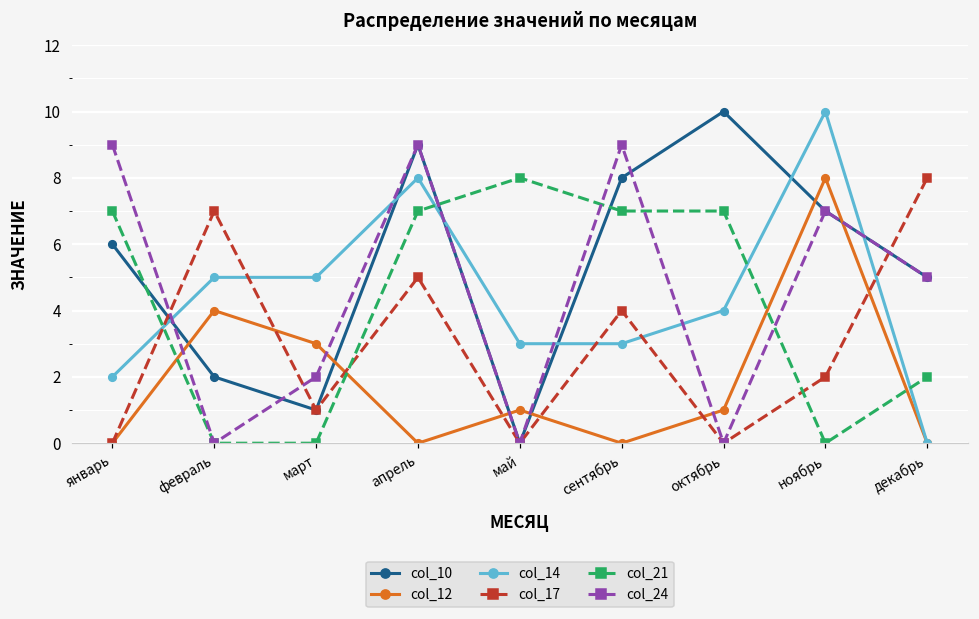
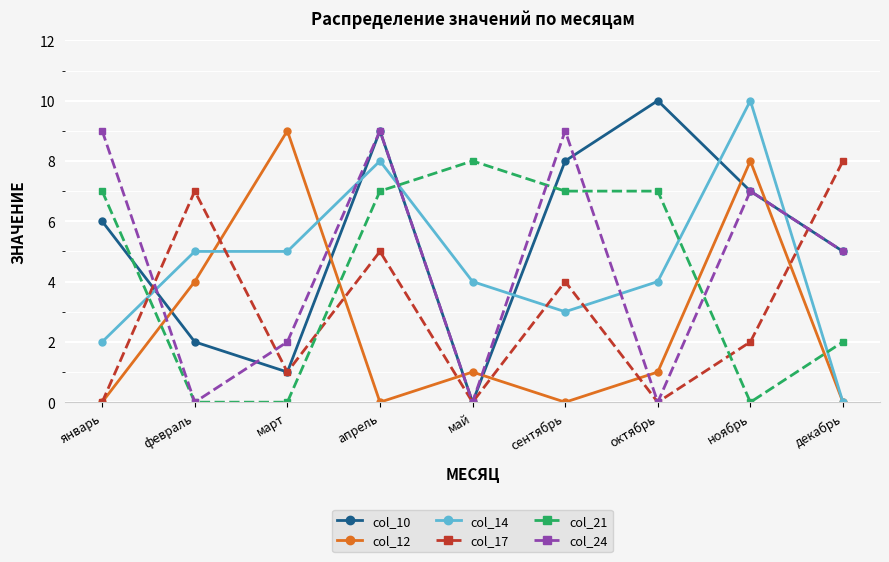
col_12, март: 3 -> 9
col_14, май: 3 -> 4
